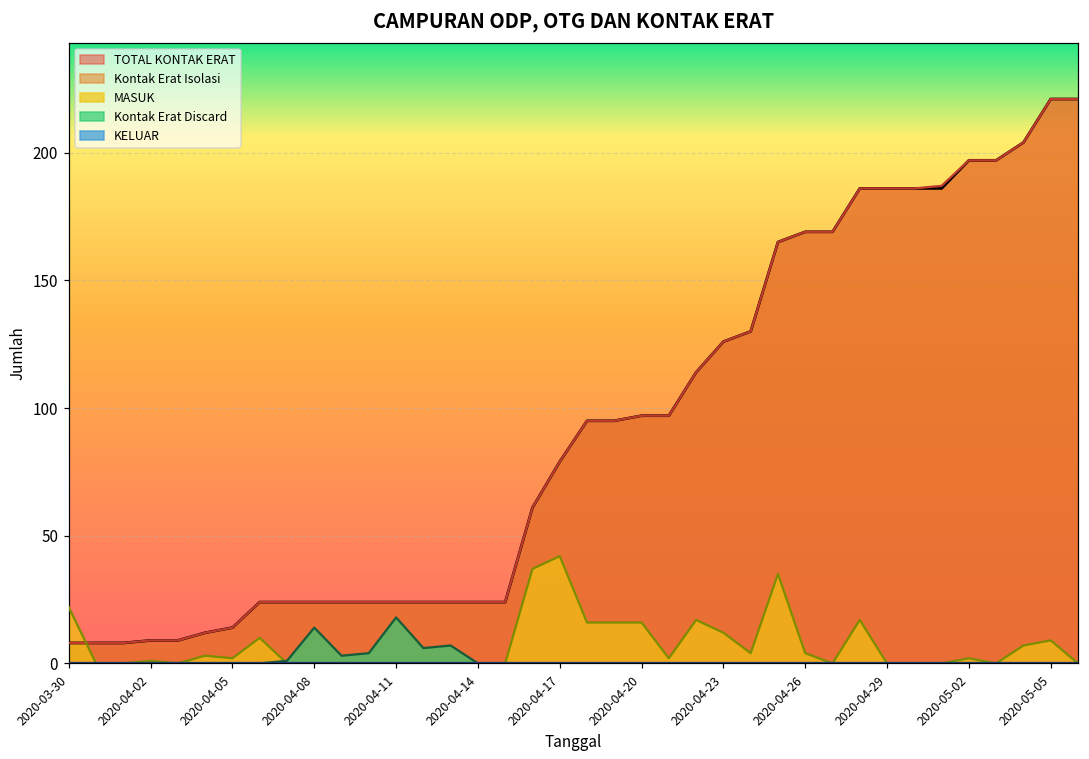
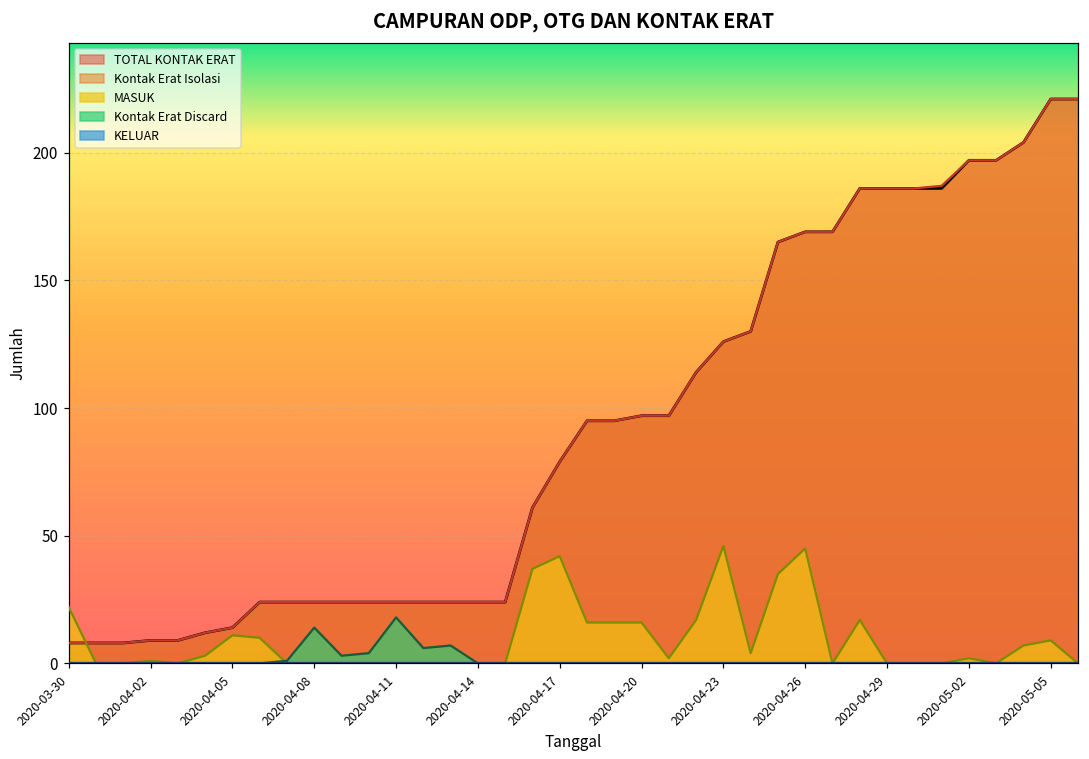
MASUK, 2020-04-05: 2 -> 11
MASUK, 2020-04-23: 12 -> 46
MASUK, 2020-04-26: 4 -> 45
